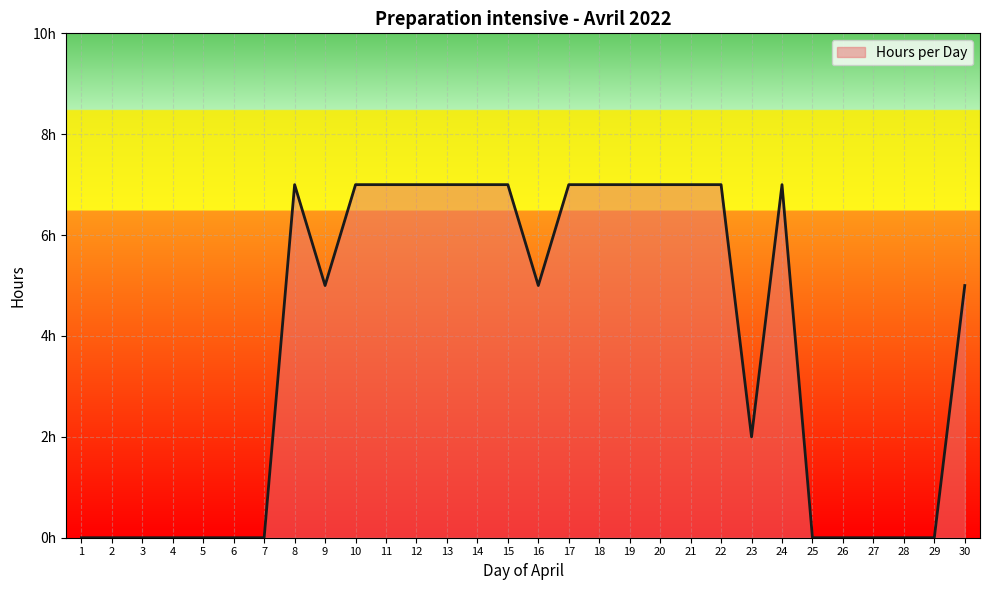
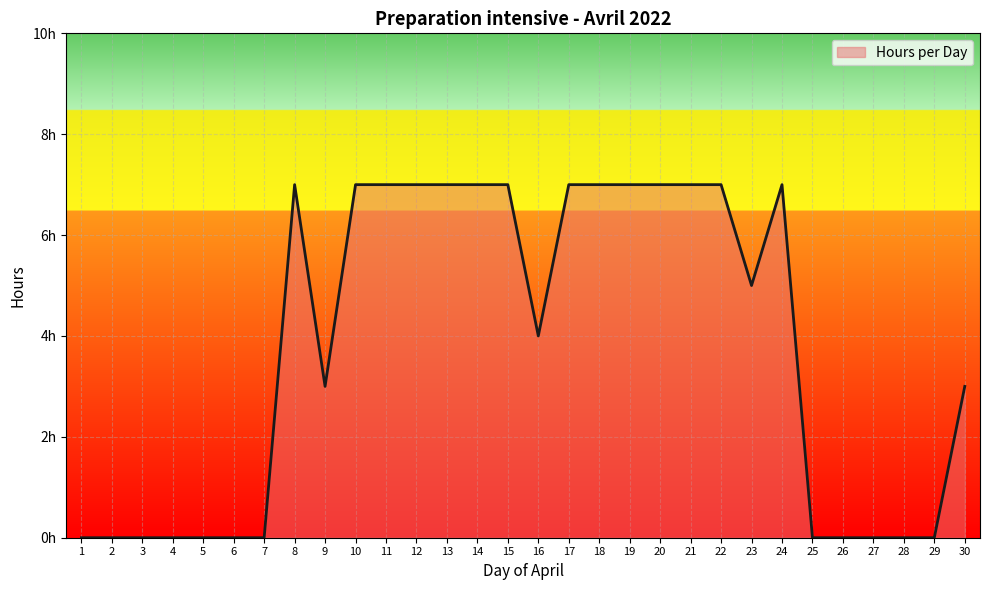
9: 5h -> 3h
16: 5h -> 4h
23: 2h -> 5h
30: 5h -> 3h
